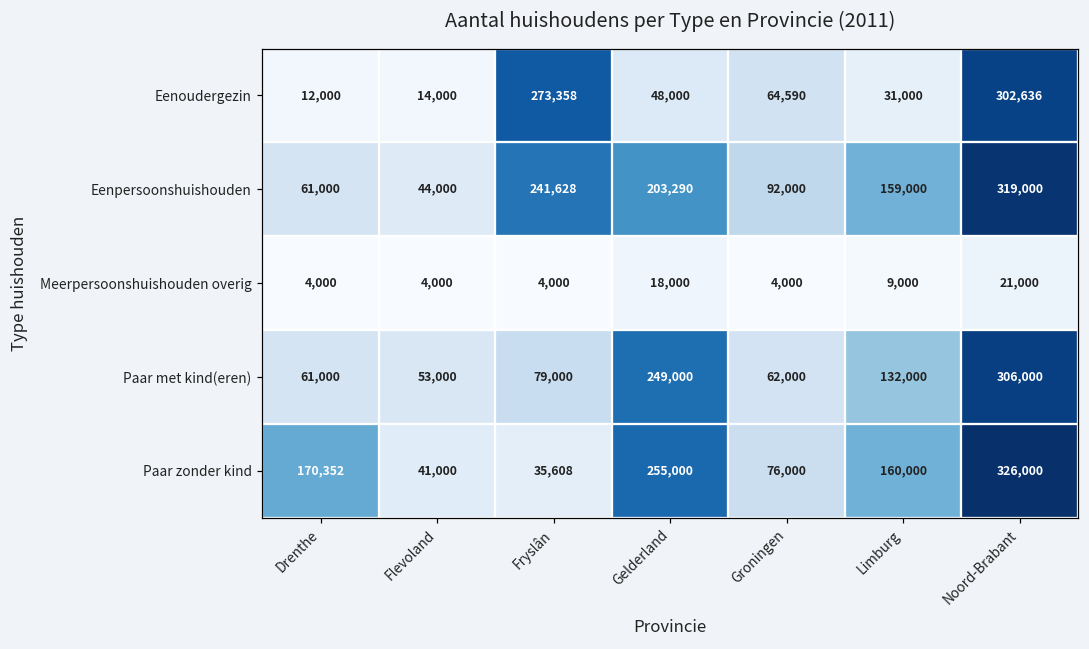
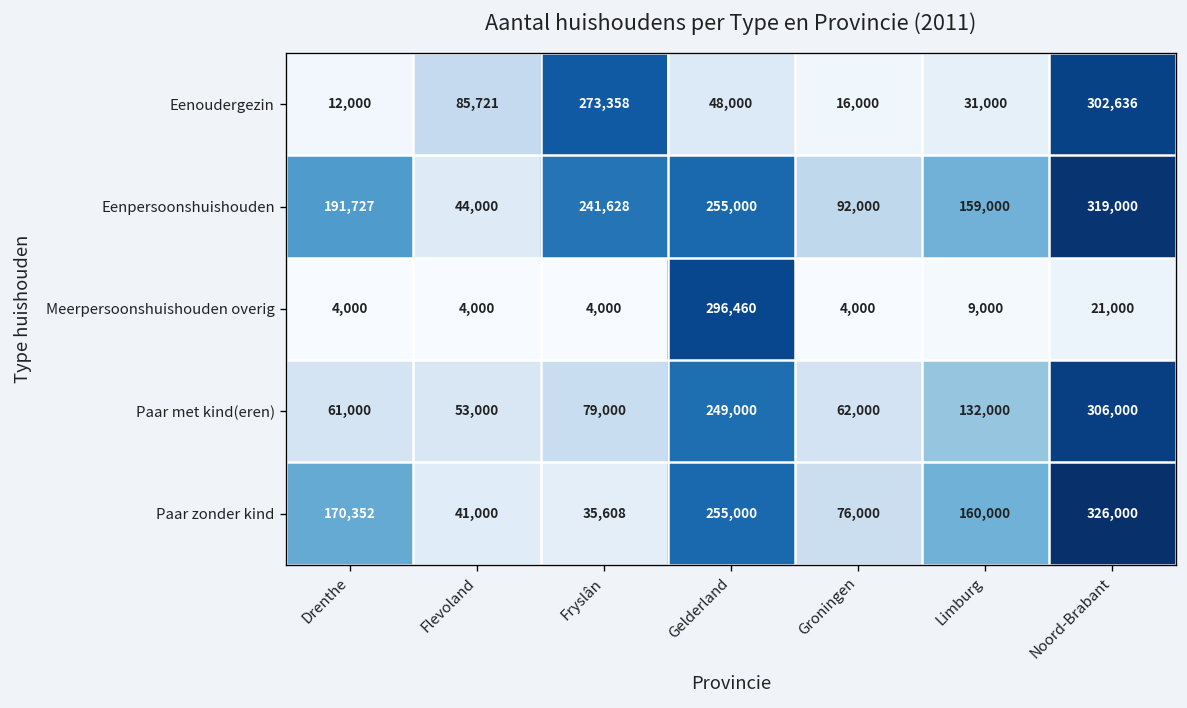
Eenoudergezin, Flevoland: 14,000 -> 85,721
Eenoudergezin, Groningen: 64,590 -> 16,000
Eenpersoonshuishouden, Drenthe: 61,000 -> 191,727
Eenpersoonshuishouden, Gelderland: 203,290 -> 255,000
Meerpersoonshuishouden overig, Gelderland: 18,000 -> 296,460
